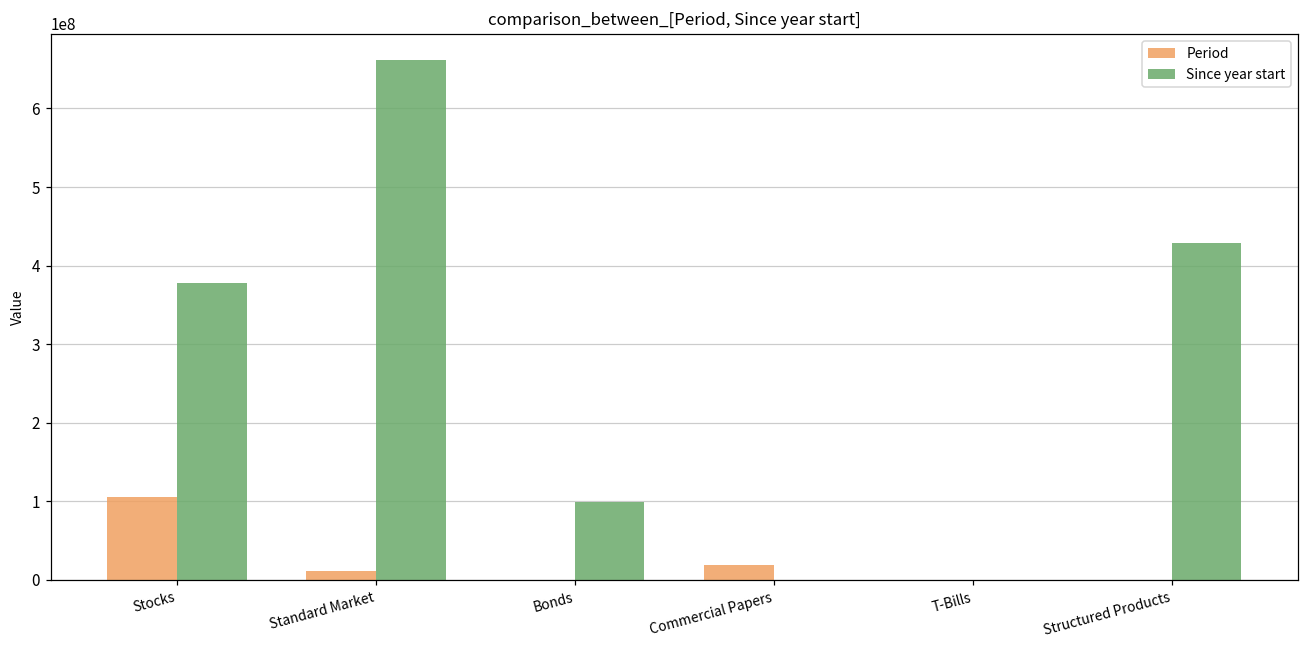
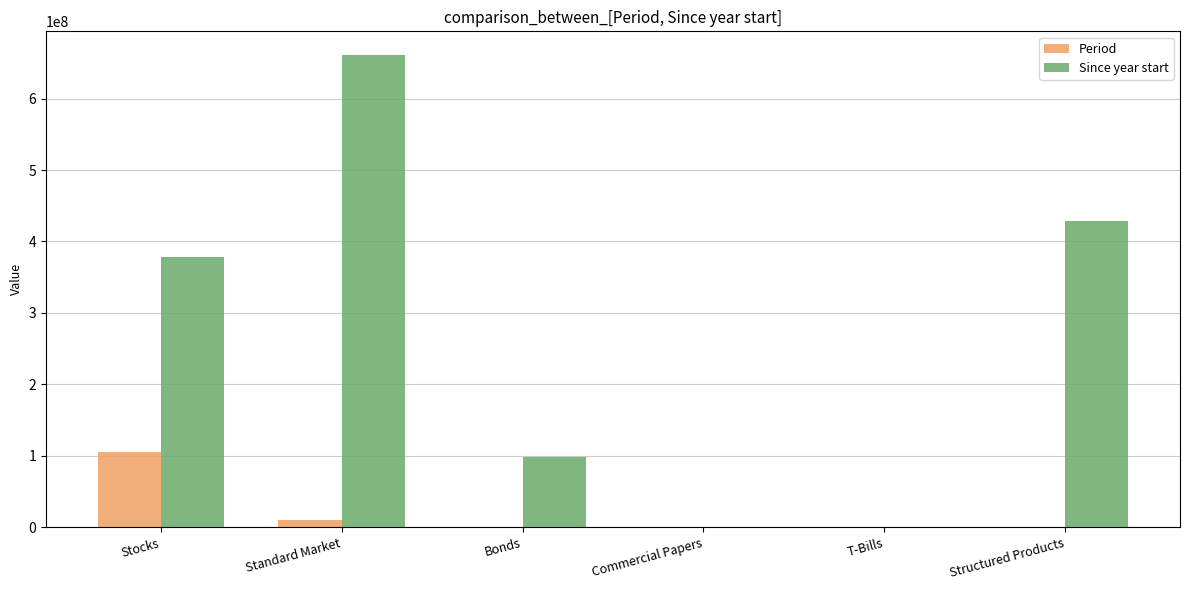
Period, Commercial Papers: 20000000 -> 0
